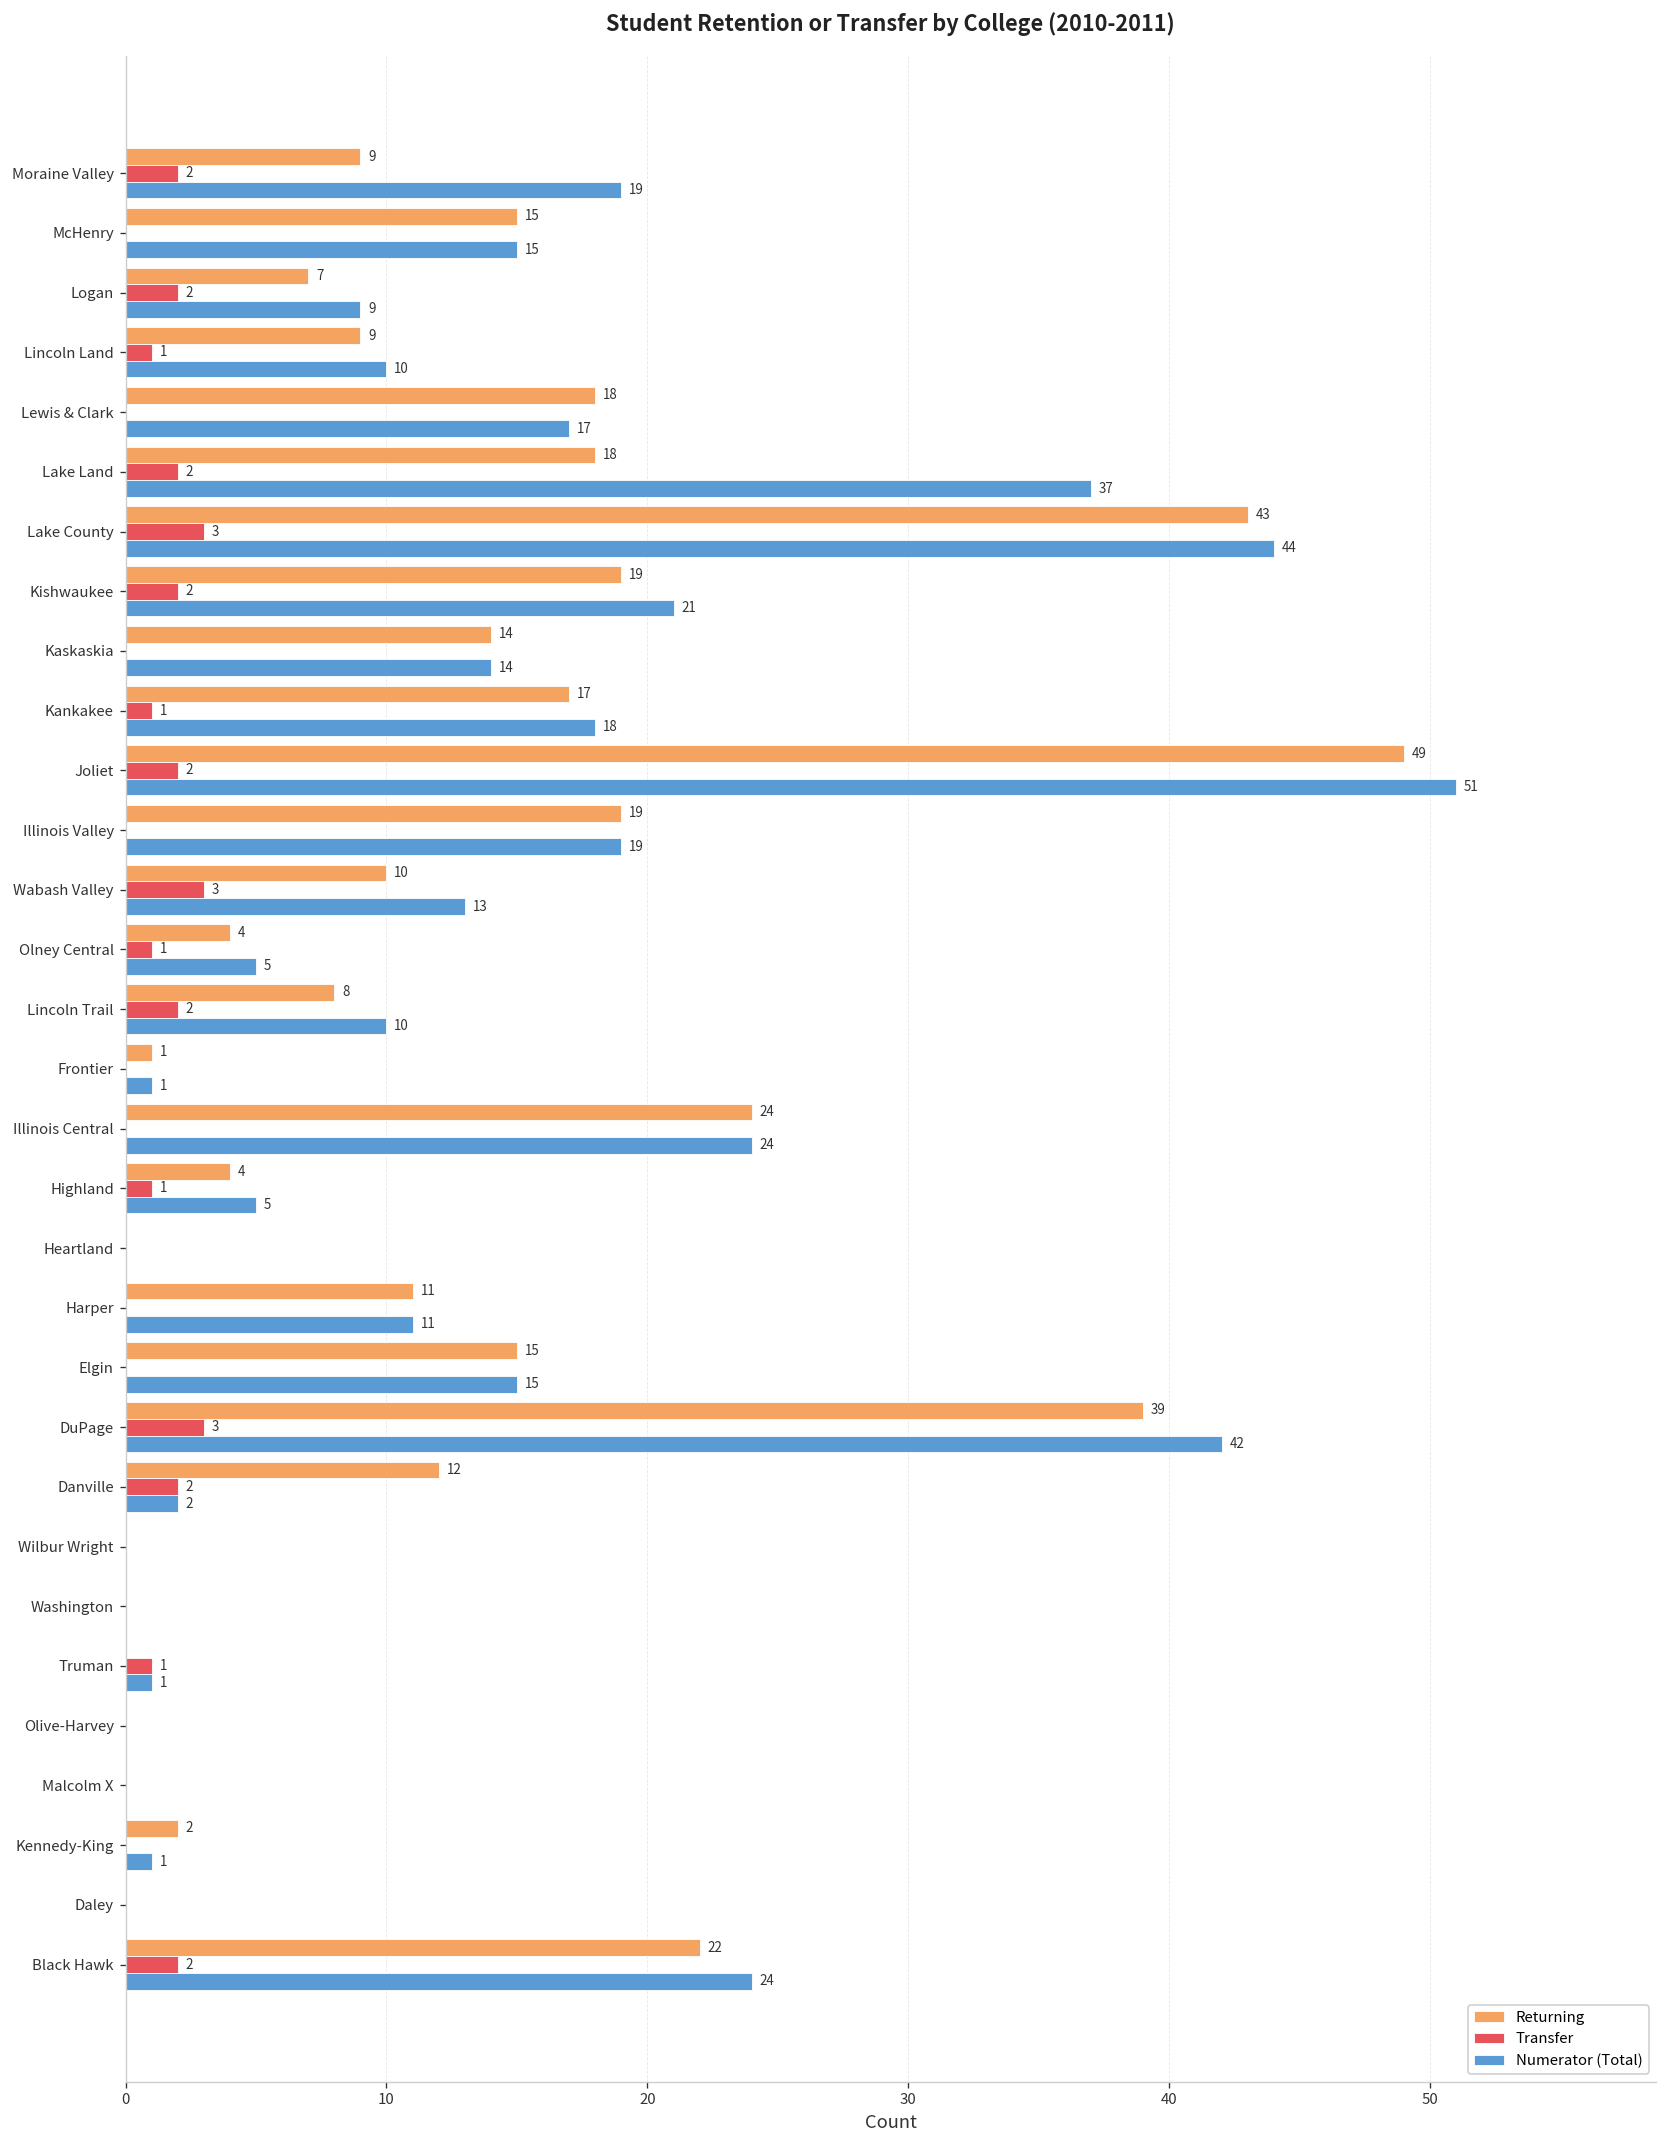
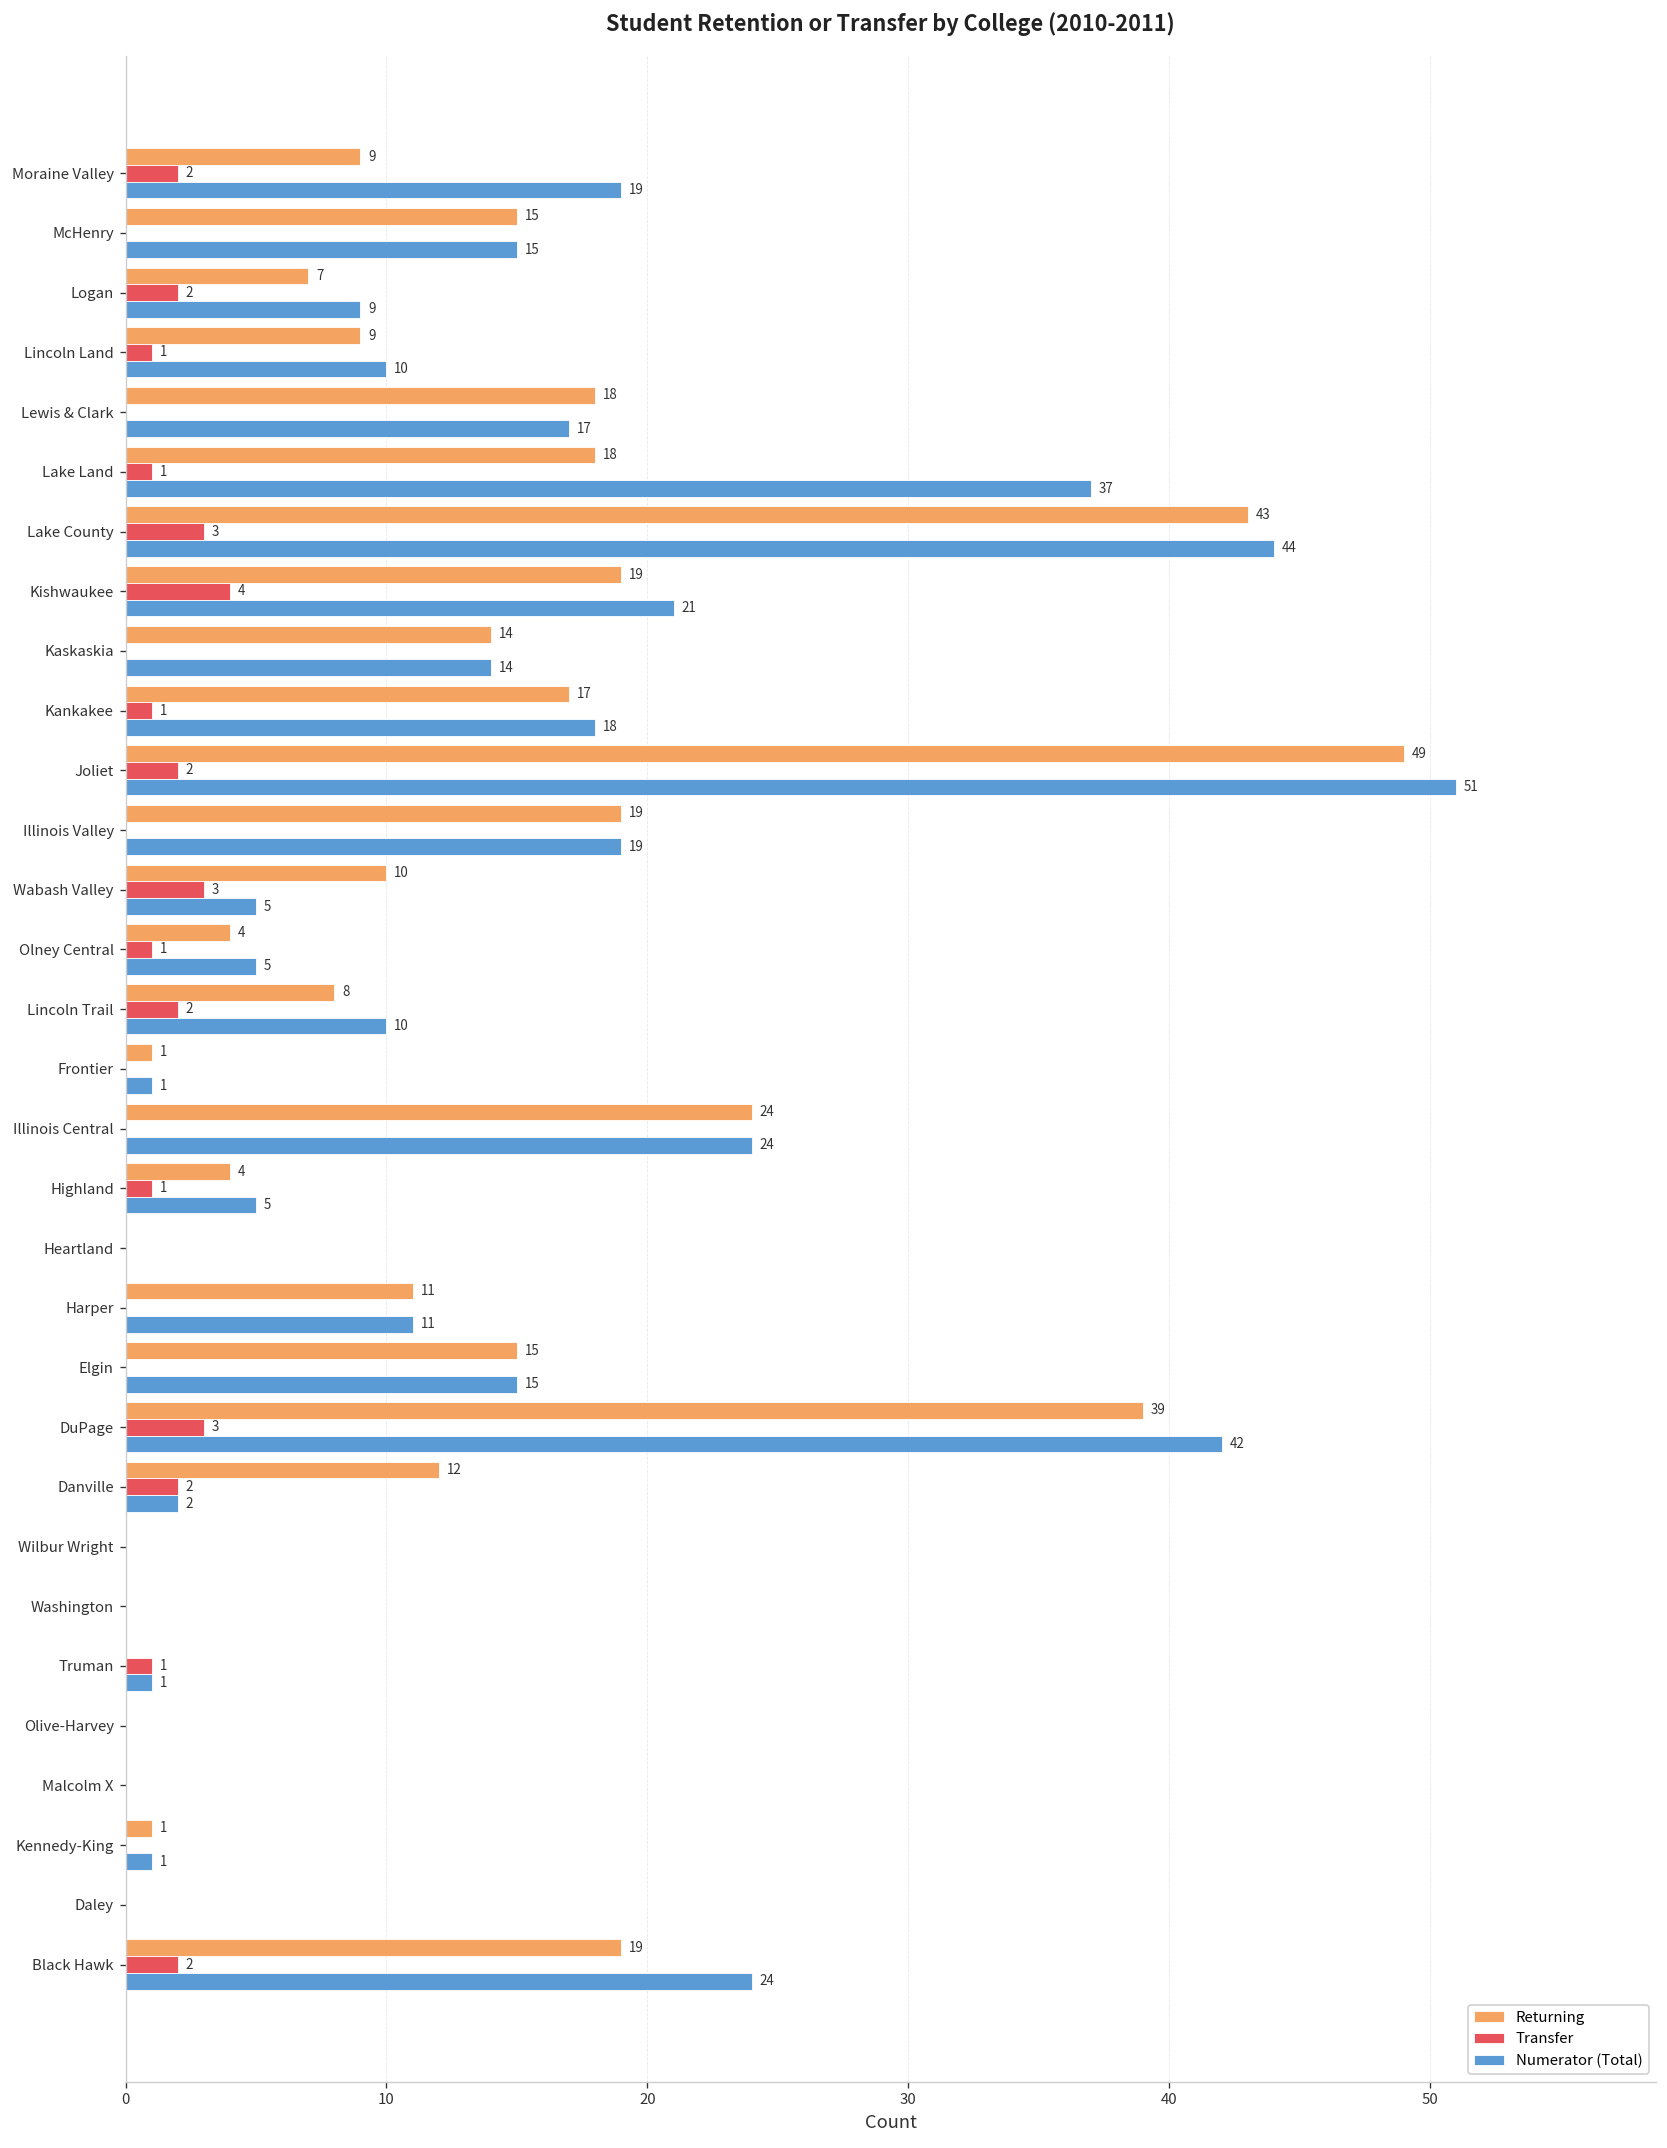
Transfer, Lake Land: 2 -> 1
Transfer, Kishwaukee: 2 -> 4
Numerator (Total), Wabash Valley: 13 -> 5
Returning, Kennedy-King: 2 -> 1
Returning, Black Hawk: 22 -> 19
